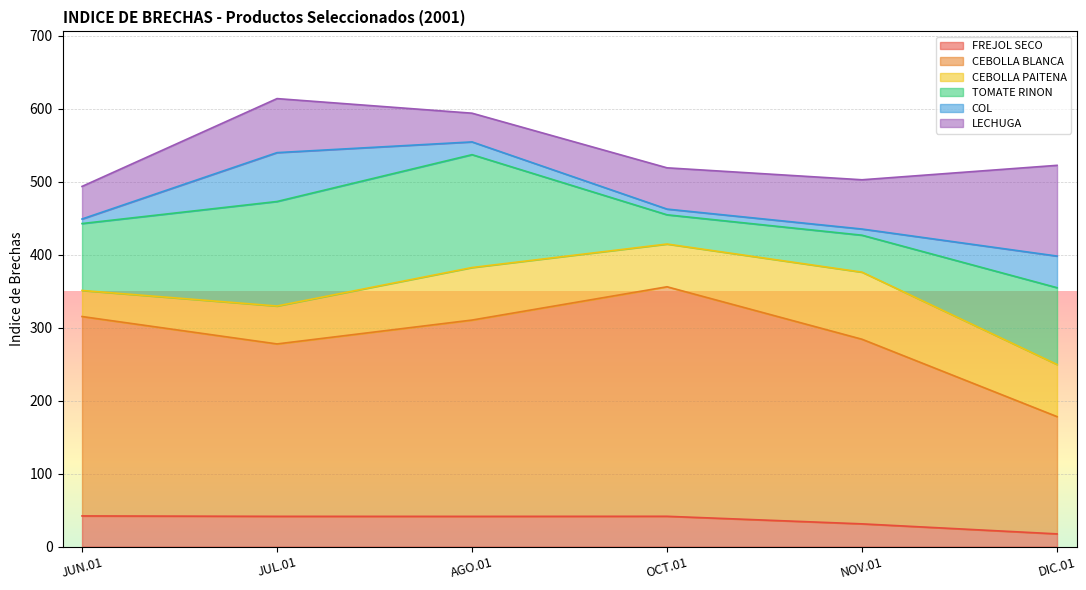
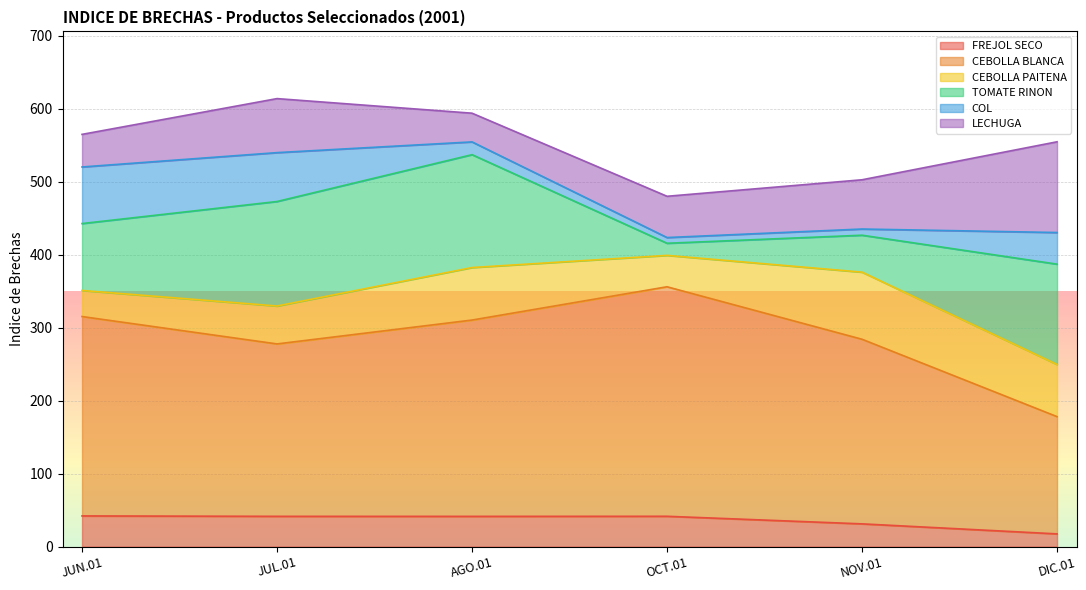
COL, JUN.01: 10 -> 80
CEBOLLA PAITENA, OCT.01: 60 -> 40
TOMATE RINON, OCT.01: 40 -> 20
TOMATE RINON, DIC.01: 110 -> 140
